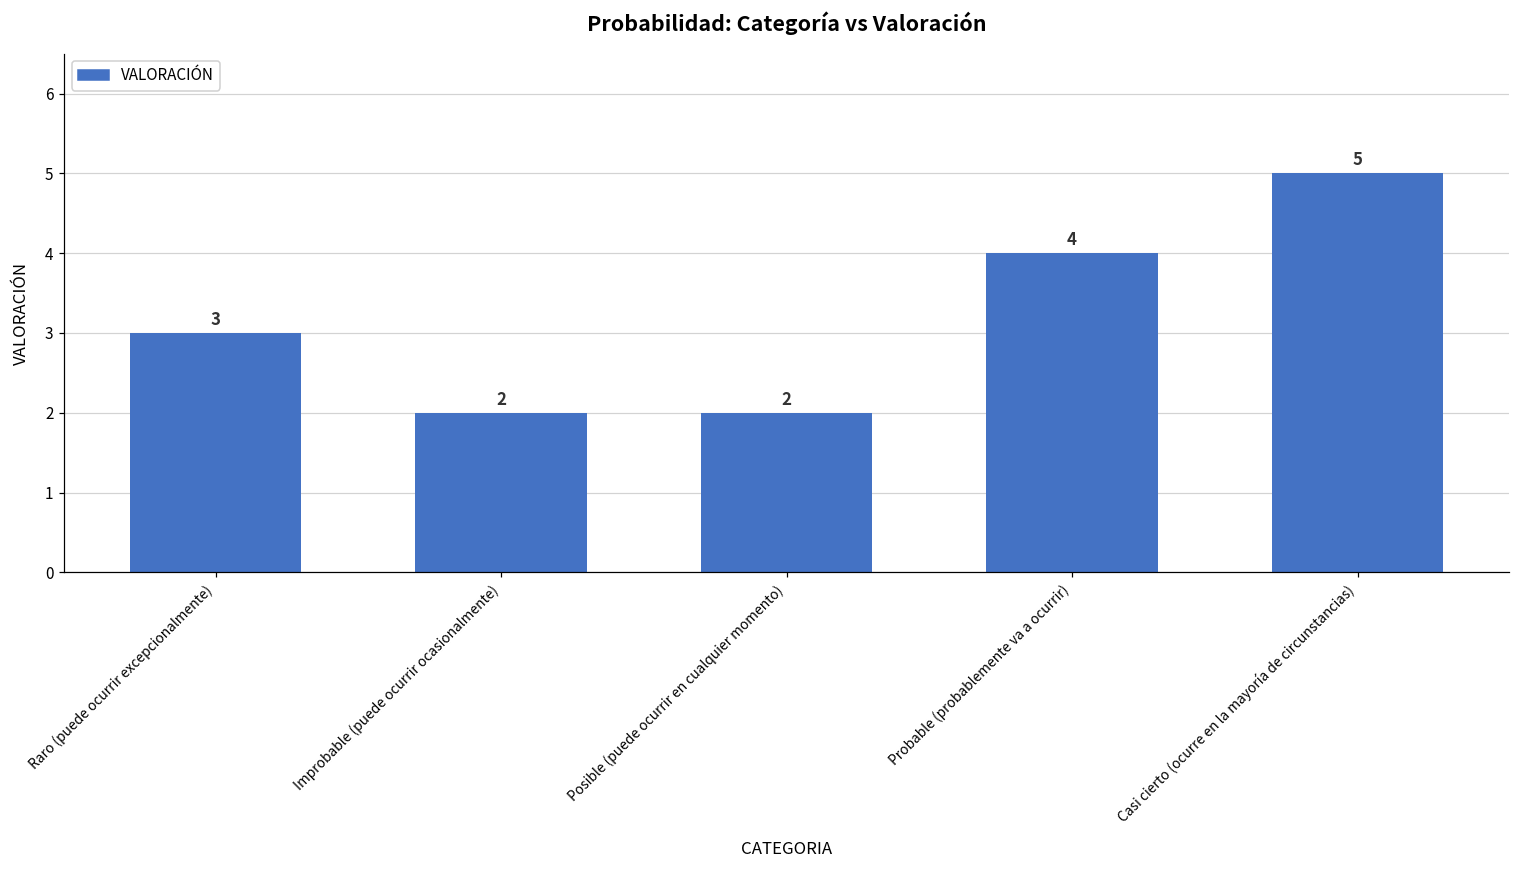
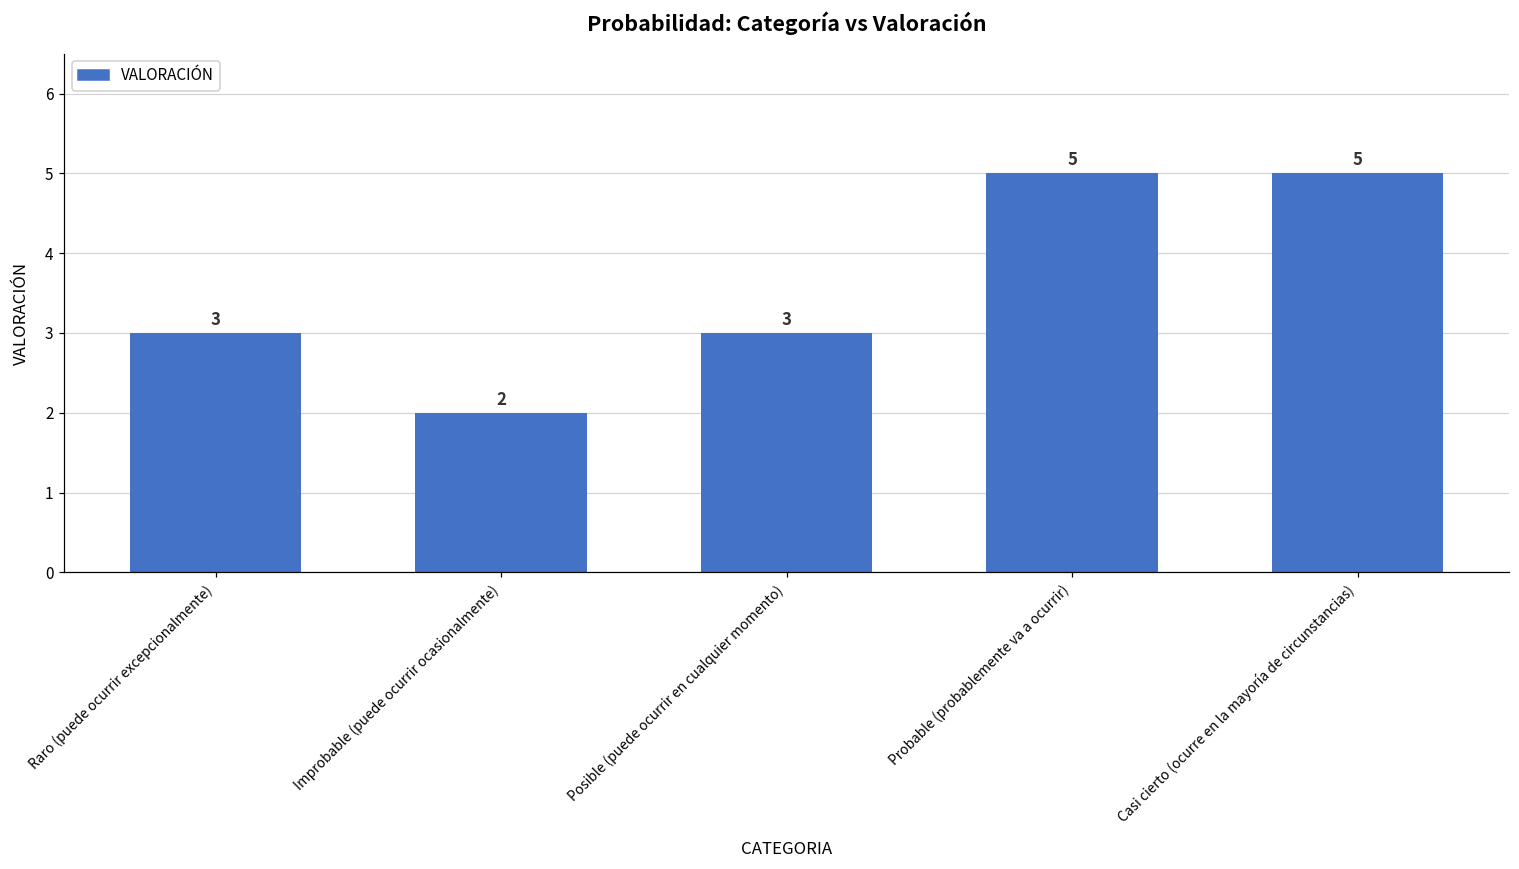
Posible (puede ocurrir en cualquier momento): 2 -> 3
Probable (probablemente va a ocurrir): 4 -> 5
